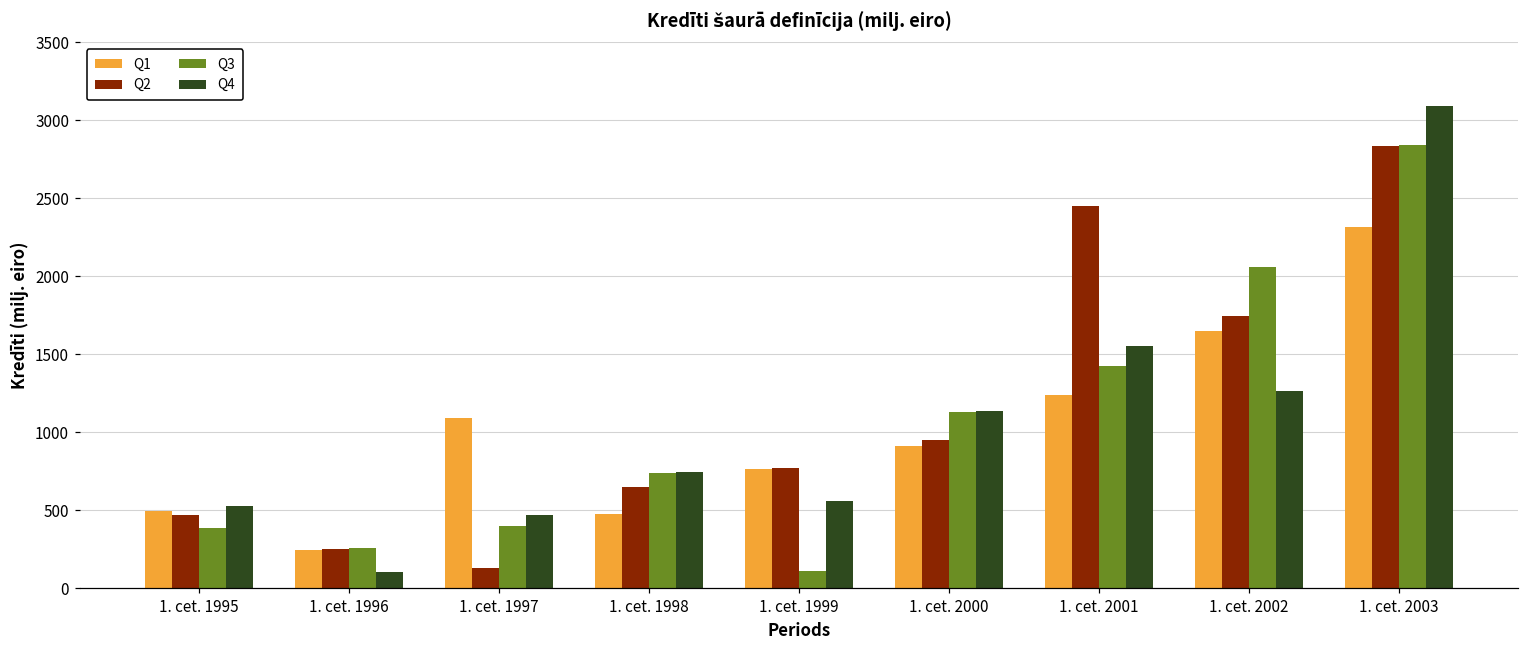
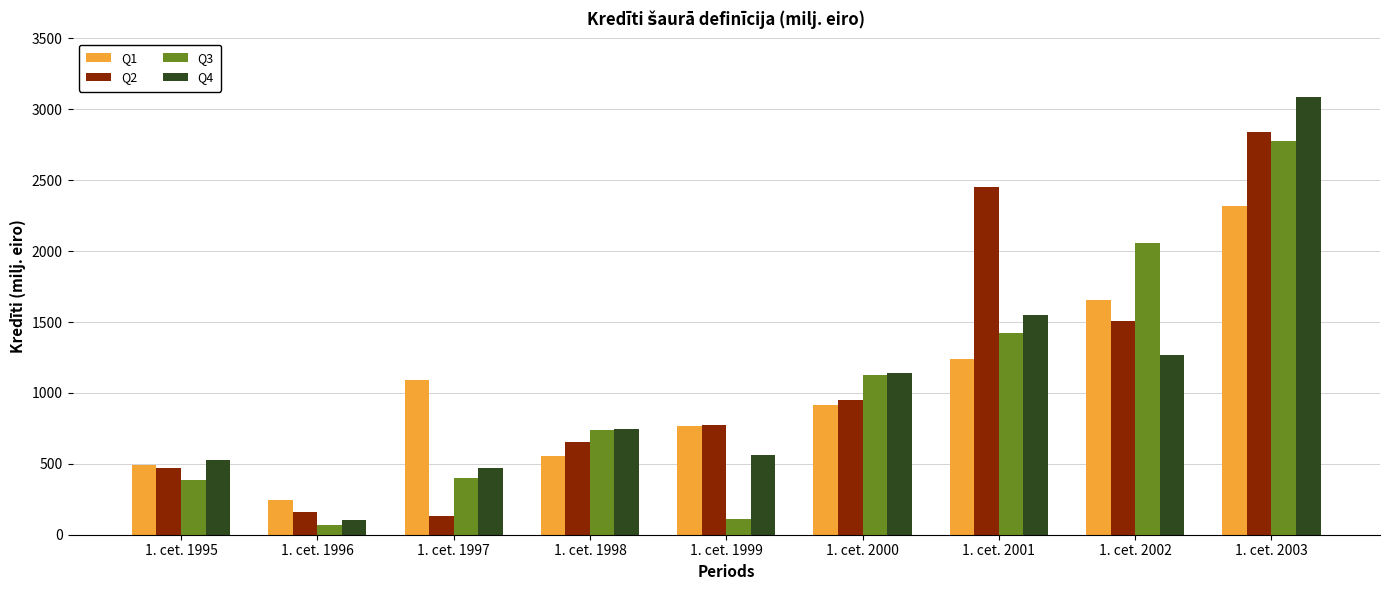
Q2, 1. cet. 1996: 250 -> 160
Q3, 1. cet. 1996: 260 -> 70
Q1, 1. cet. 1998: 480 -> 560
Q2, 1. cet. 2002: 1750 -> 1510
Q3, 1. cet. 2003: 2840 -> 2780
